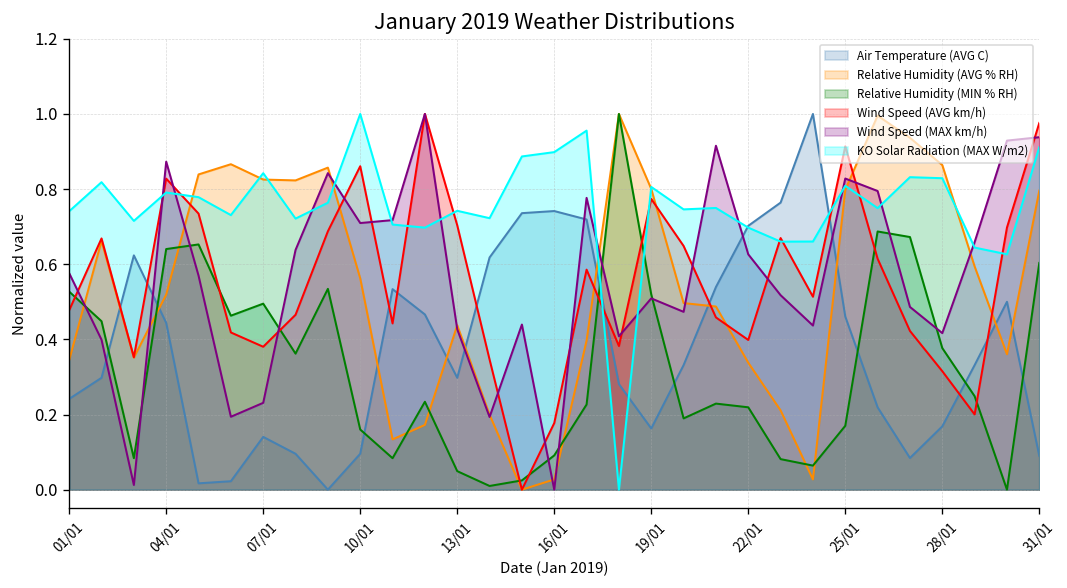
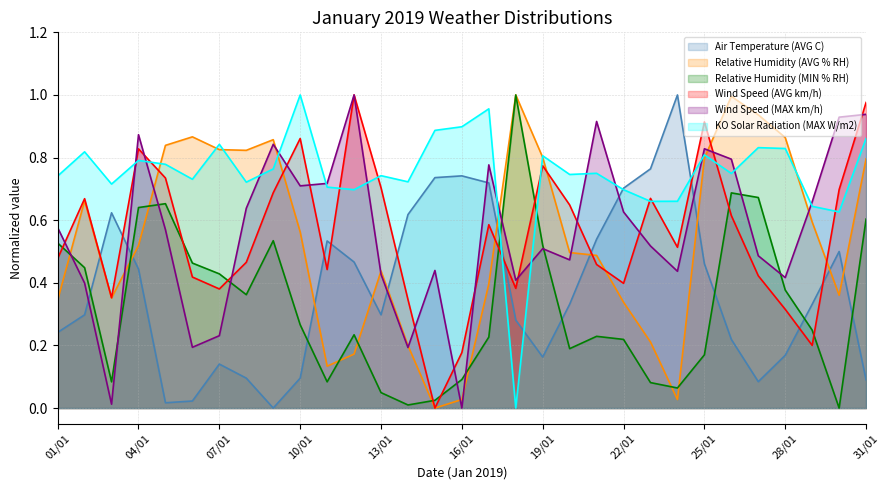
Relative Humidity (MIN % RH), 07/01: 0.50 -> 0.43
Relative Humidity (MIN % RH), 10/01: 0.16 -> 0.27
KO Solar Radiation (MAX W/m2), 31/01: 0.91 -> 0.86
